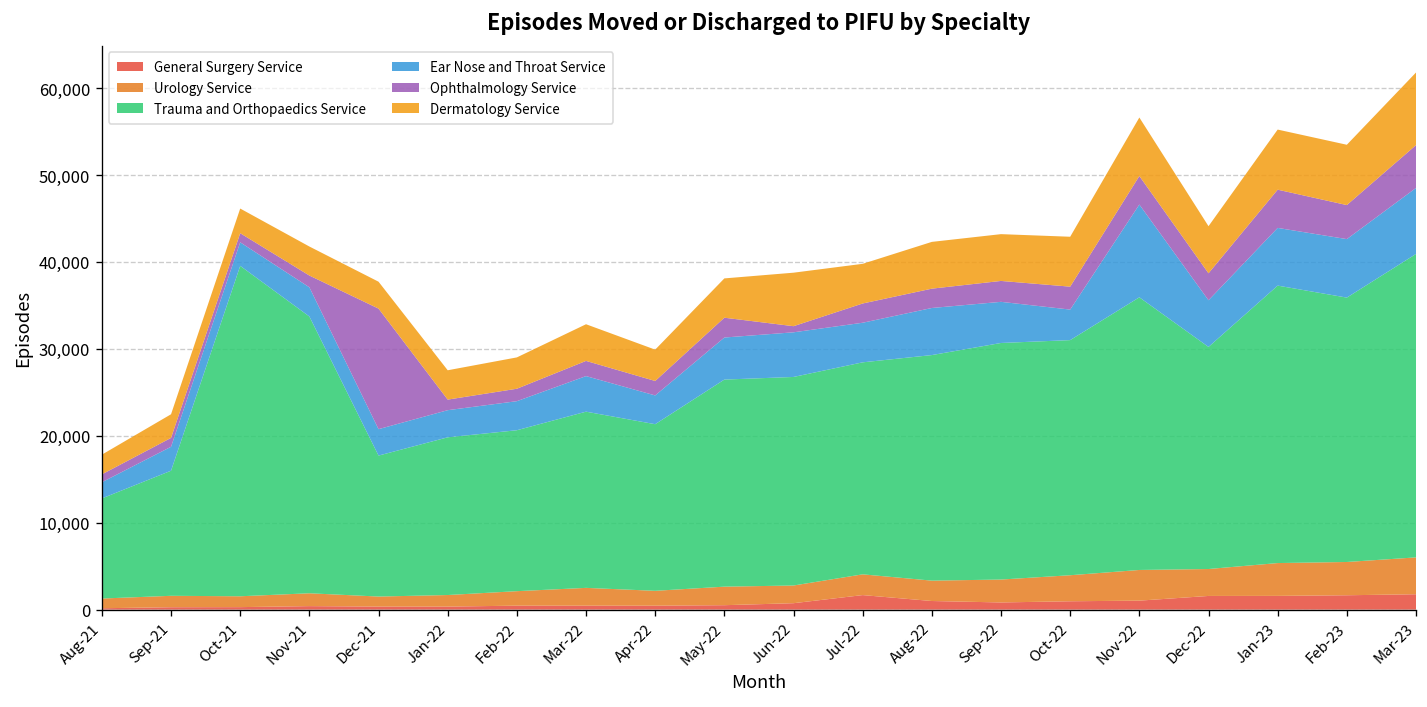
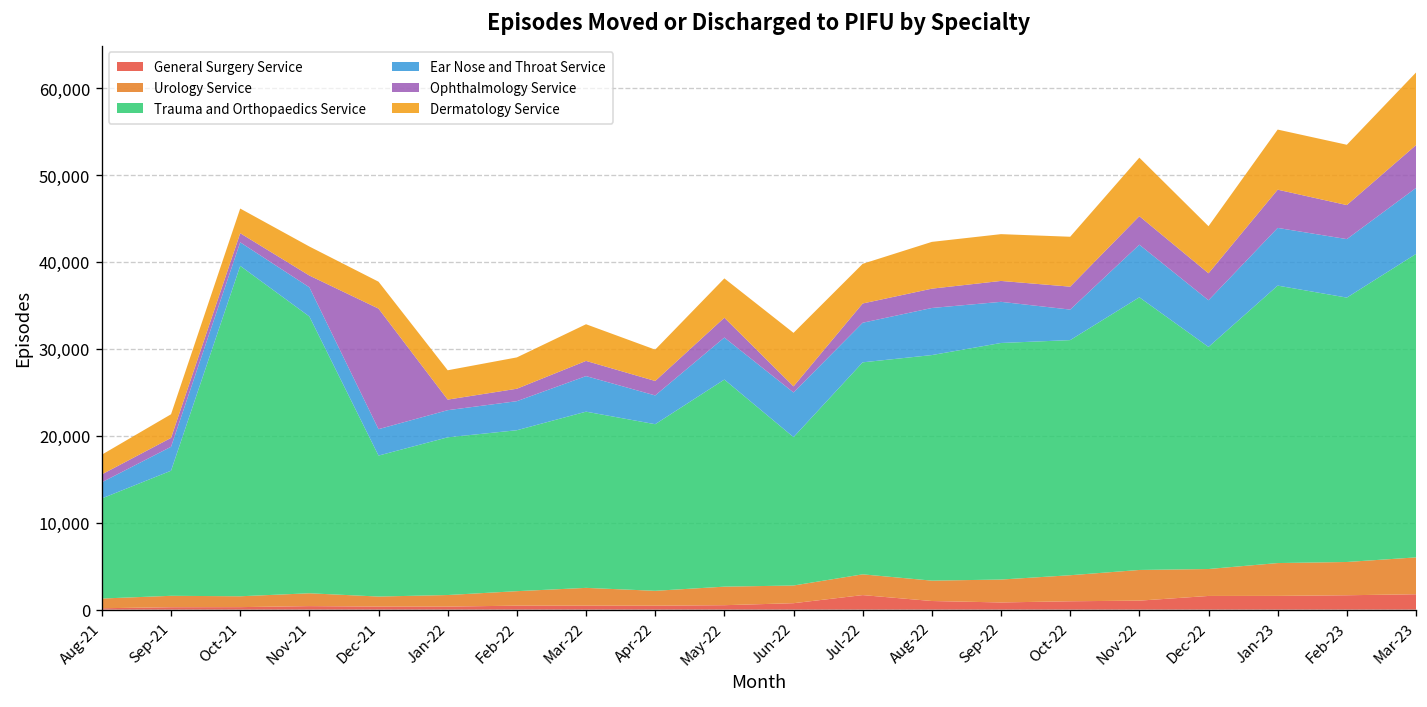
Trauma and Orthopaedics Service, Jun-22: 24,000 -> 17,000
Ear Nose and Throat Service, Nov-22: 11,000 -> 6,000
